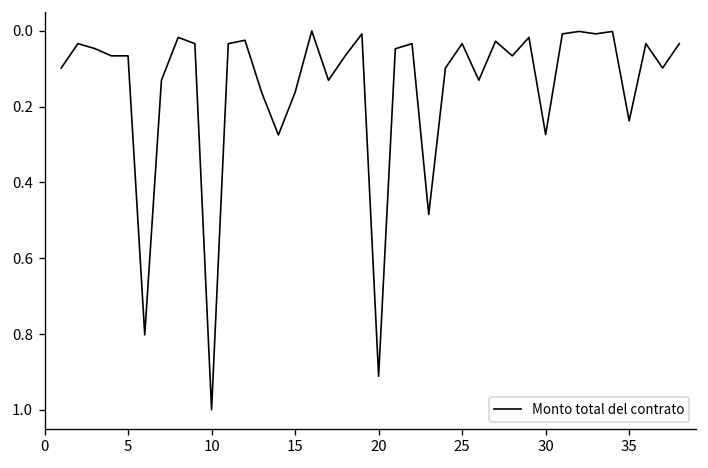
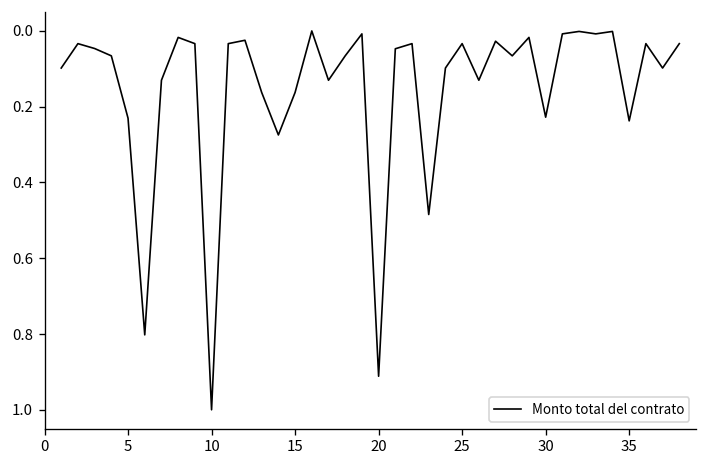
5: 0.07 -> 0.23
30: 0.27 -> 0.23
